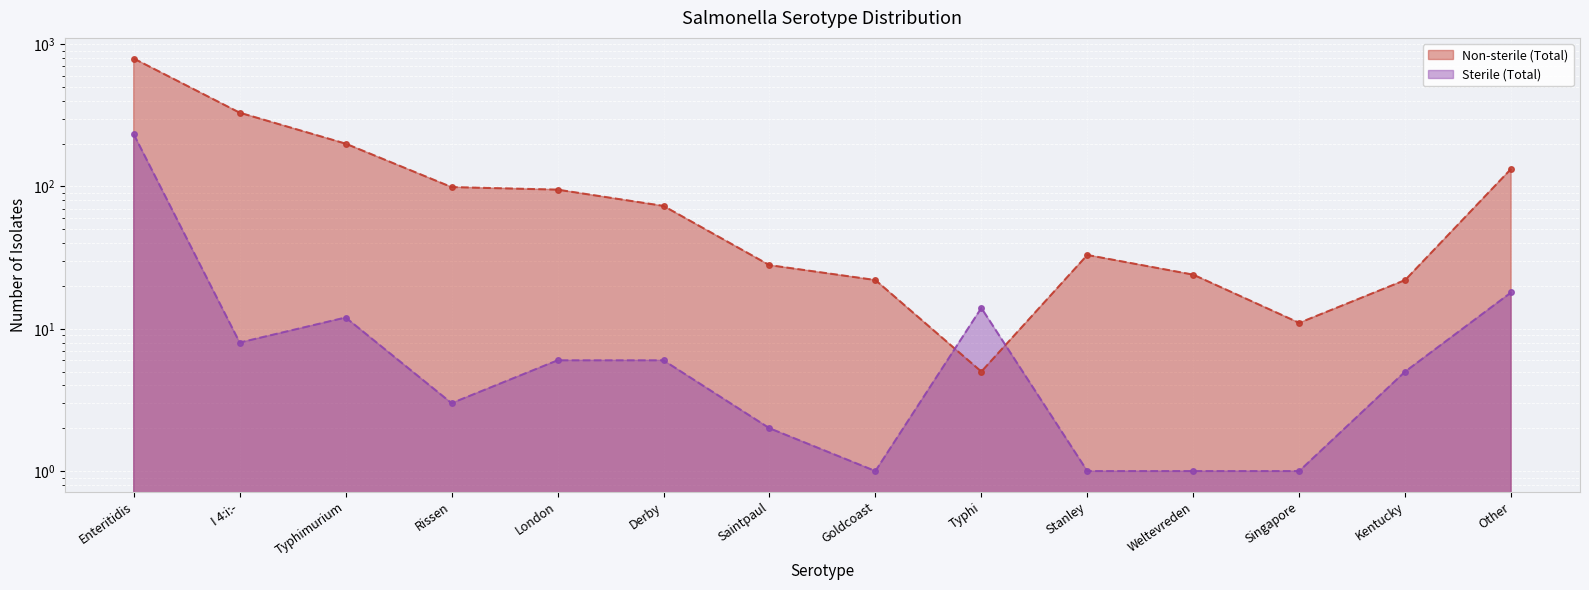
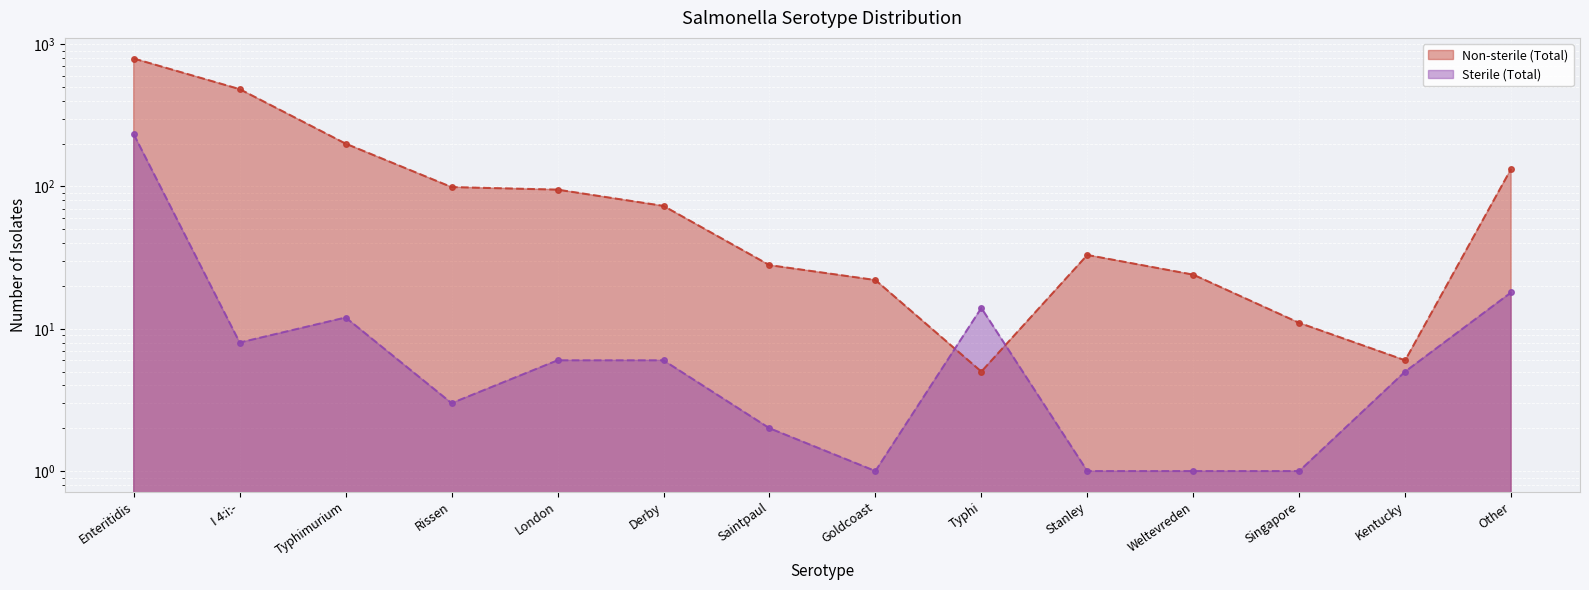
Non-sterile (Total), I 4:i:-: 330 -> 480
Non-sterile (Total), Kentucky: 22 -> 6
